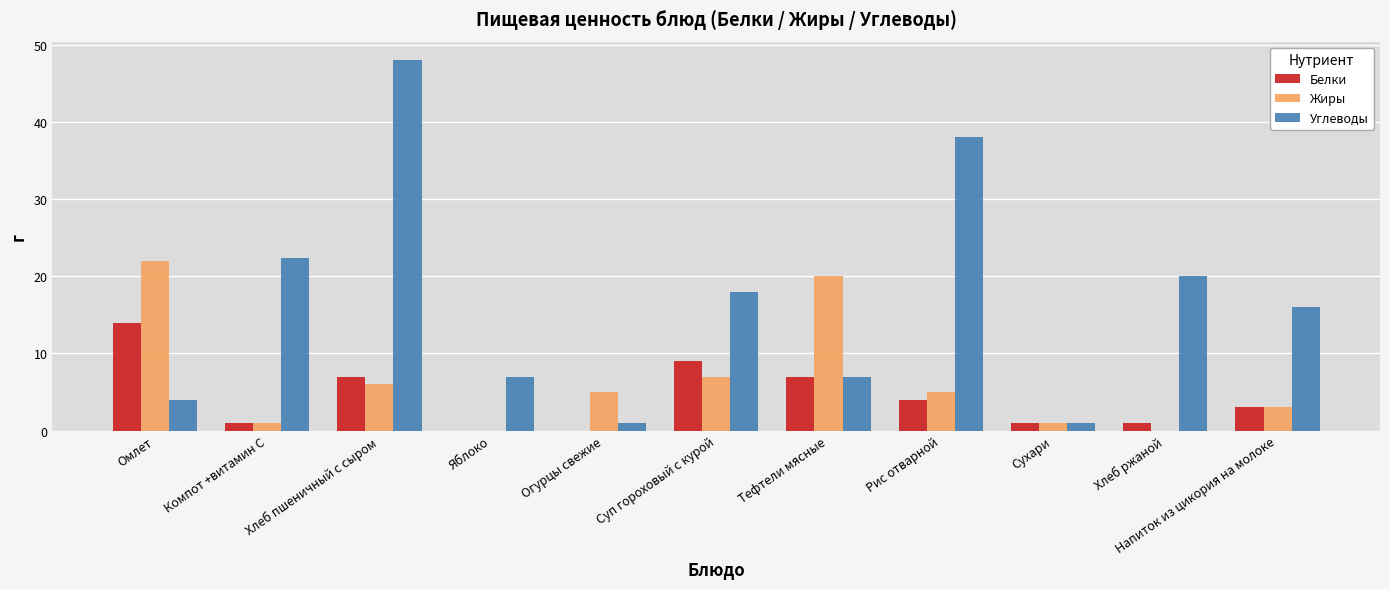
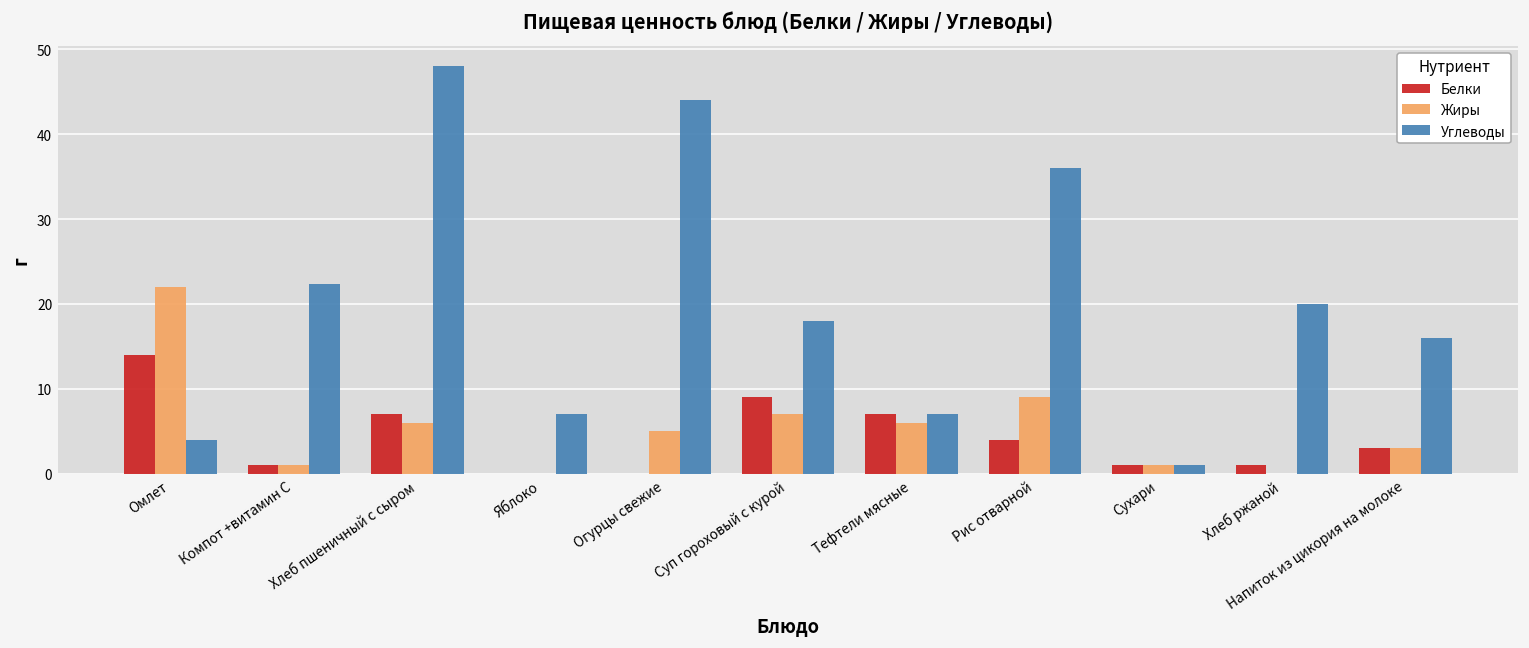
Углеводы, Огурцы свежие: 1 -> 44
Жиры, Тефтели мясные: 20 -> 6
Жиры, Рис отварной: 5 -> 9
Углеводы, Рис отварной: 38 -> 36
